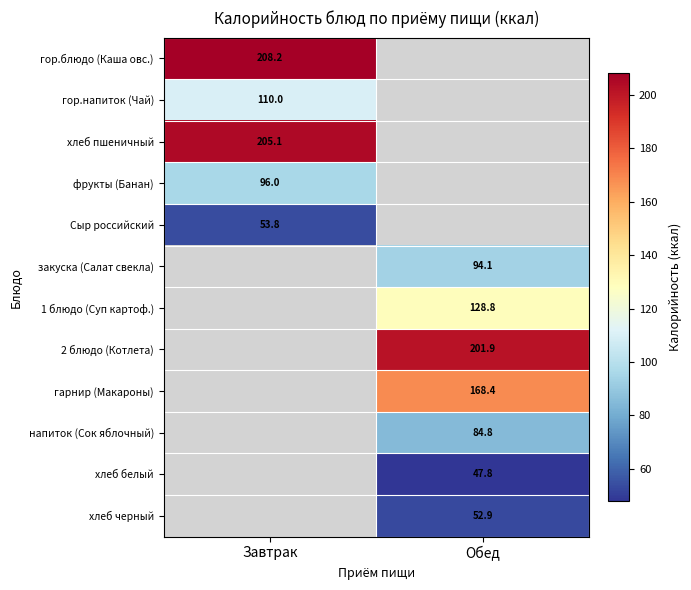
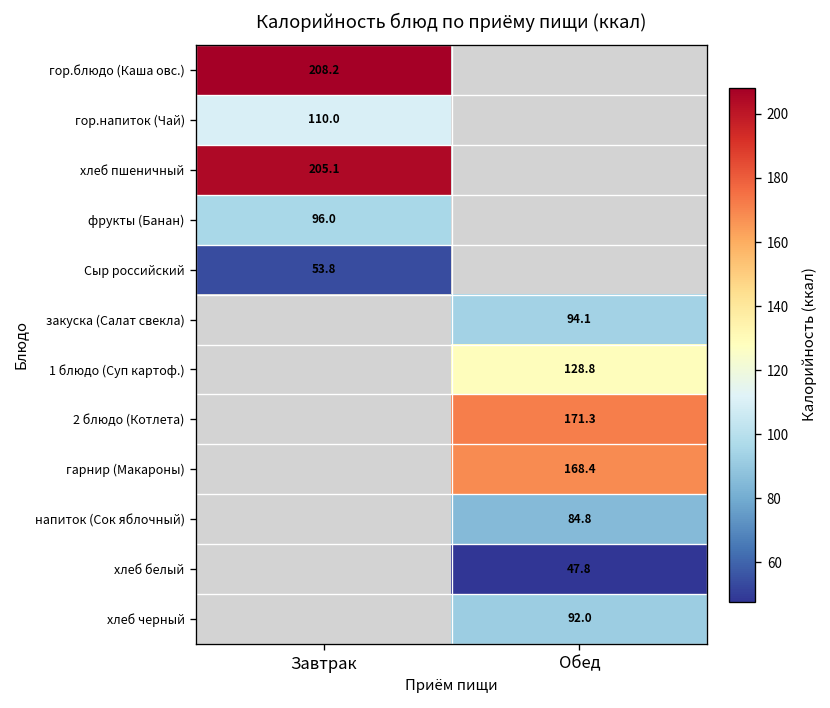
2 блюдо (Котлета), Обед: 201.9 -> 171.3
хлеб черный, Обед: 52.9 -> 92.0
